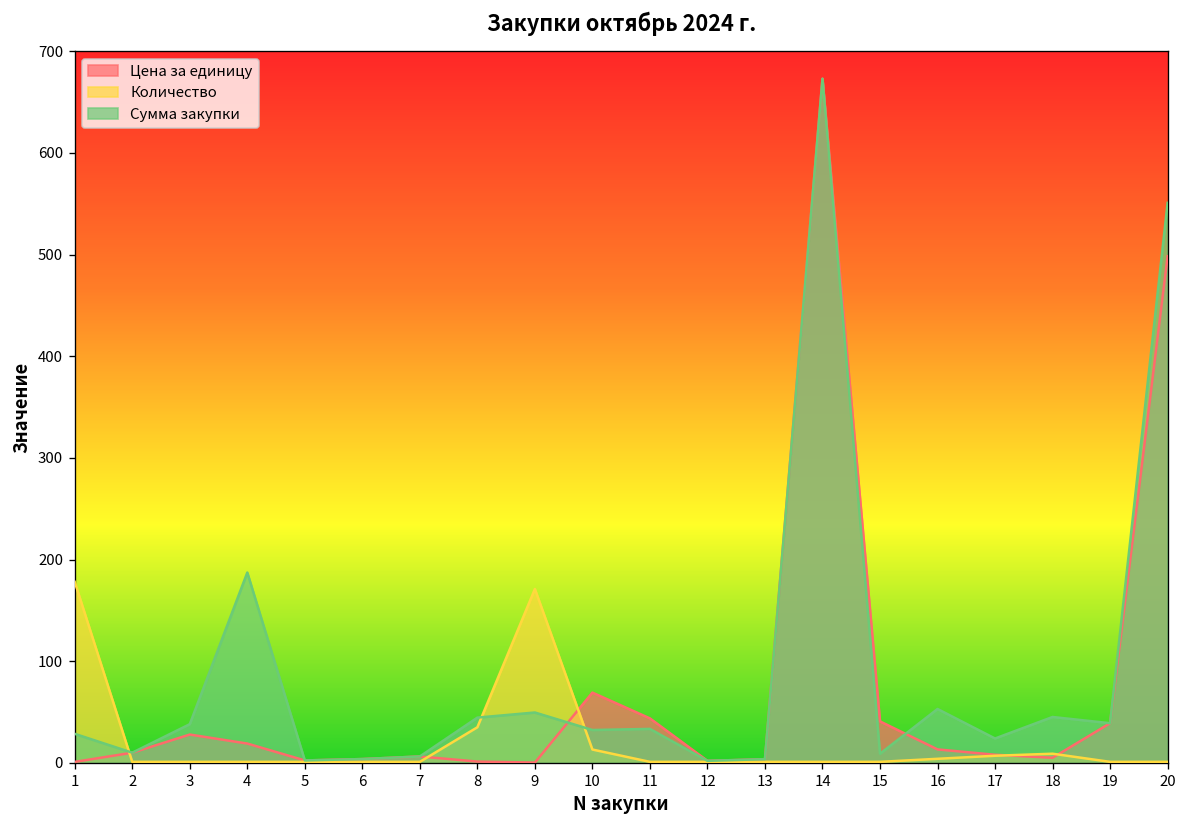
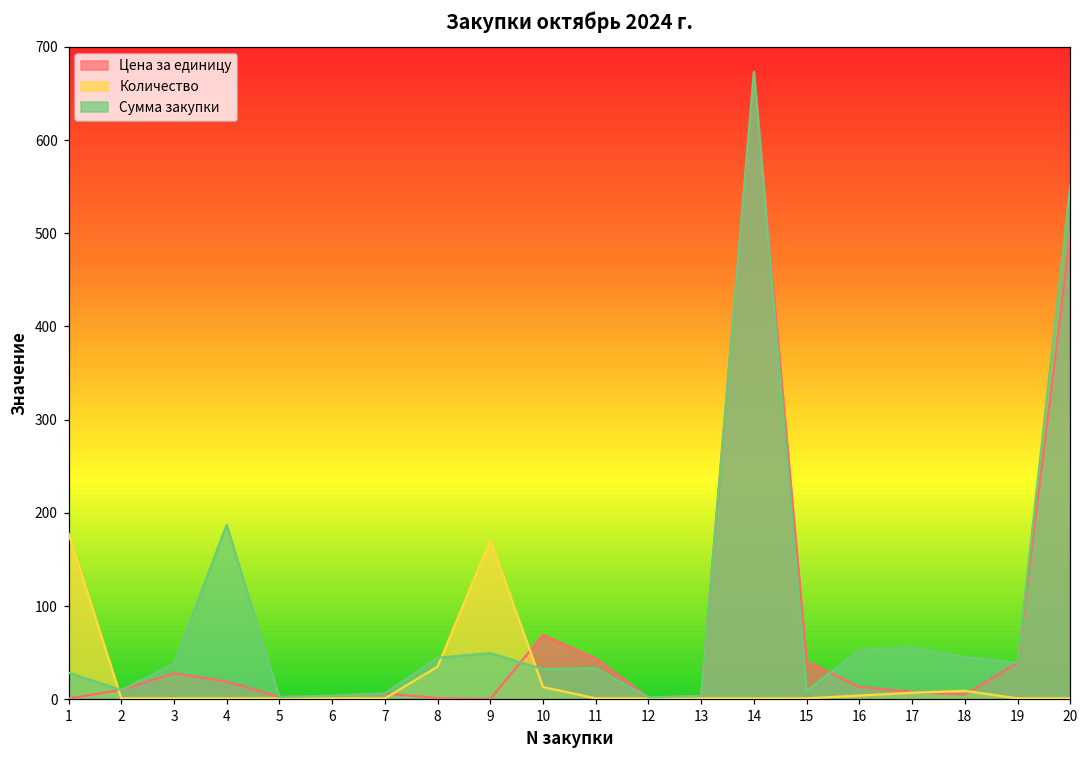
Сумма закупки, 17: 20 -> 60
